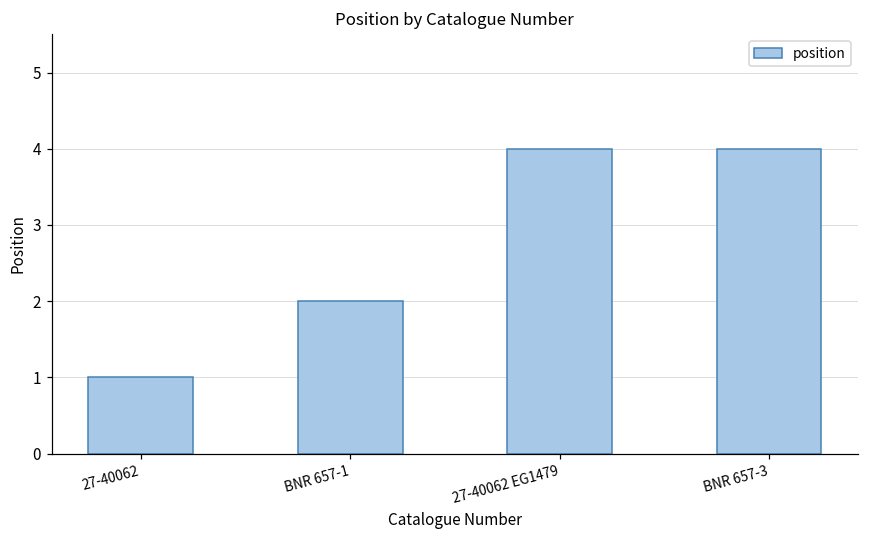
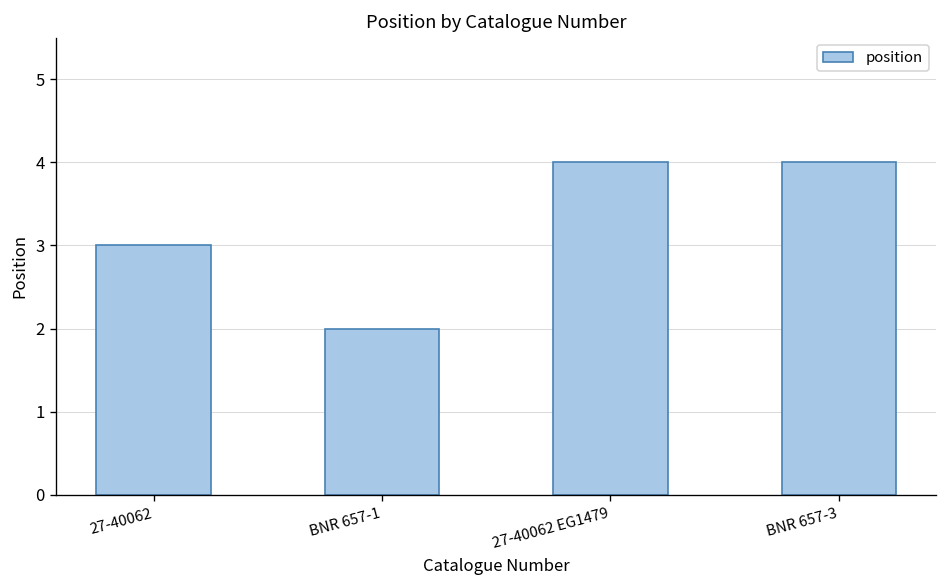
27-40062: 1 -> 3
